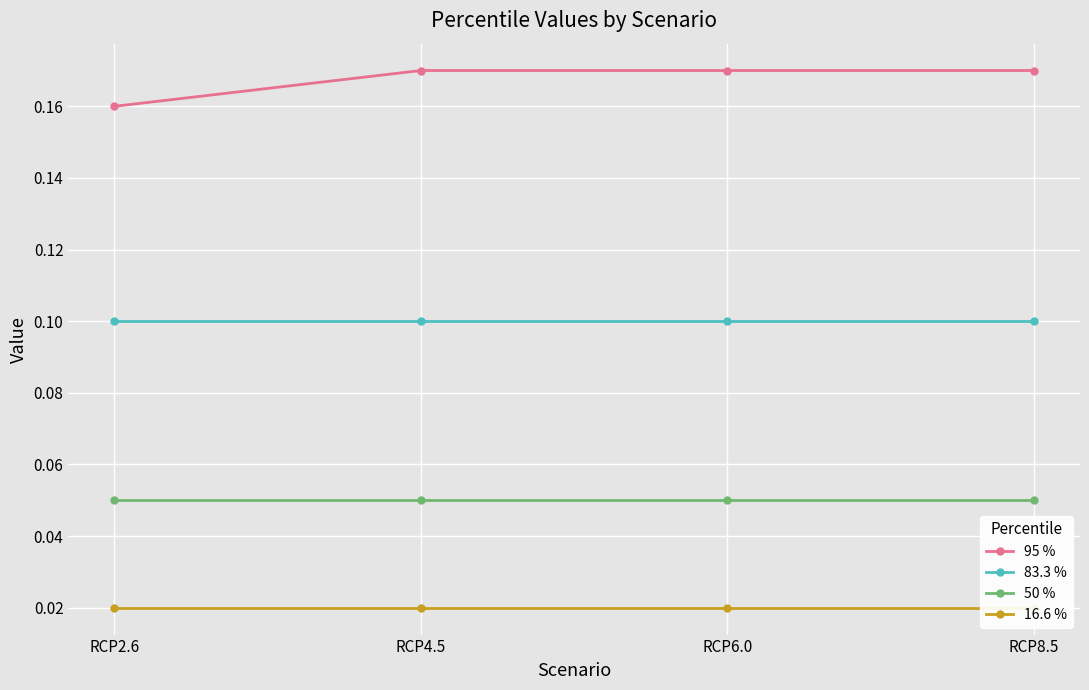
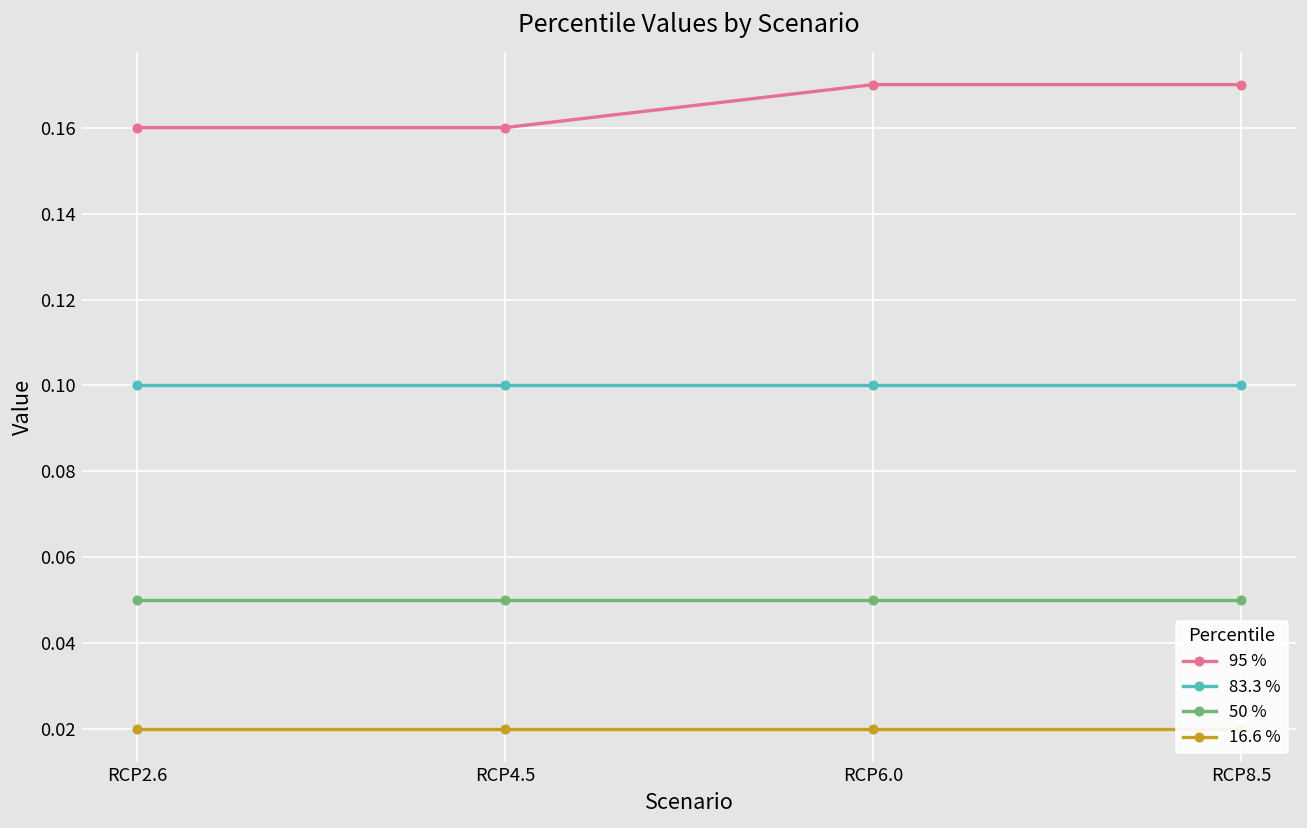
95 %, RCP4.5: 0.17 -> 0.16
